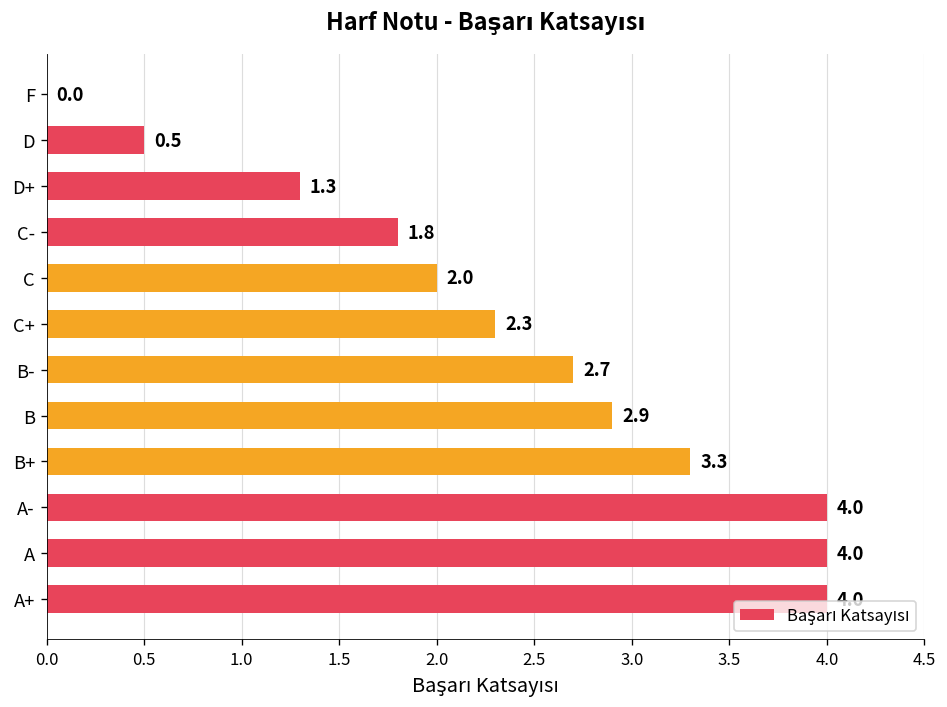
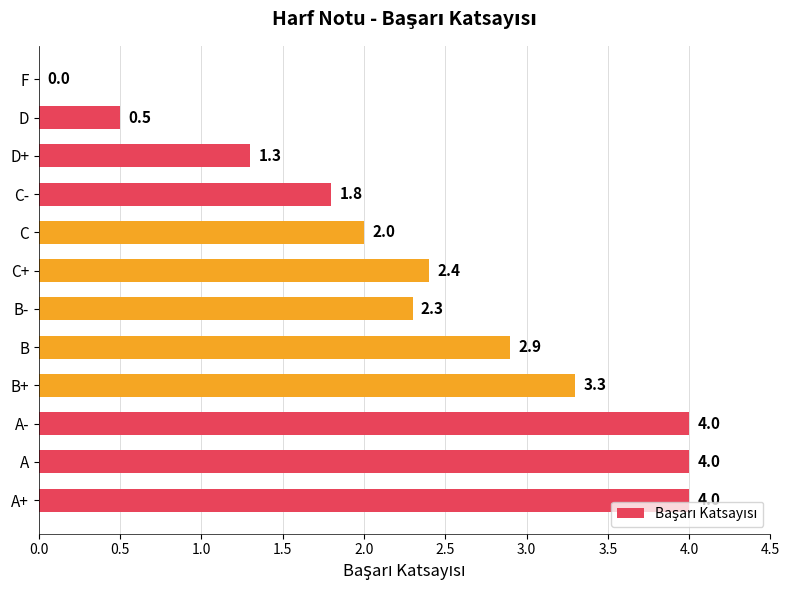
C+: 2.3 -> 2.4
B-: 2.7 -> 2.3
